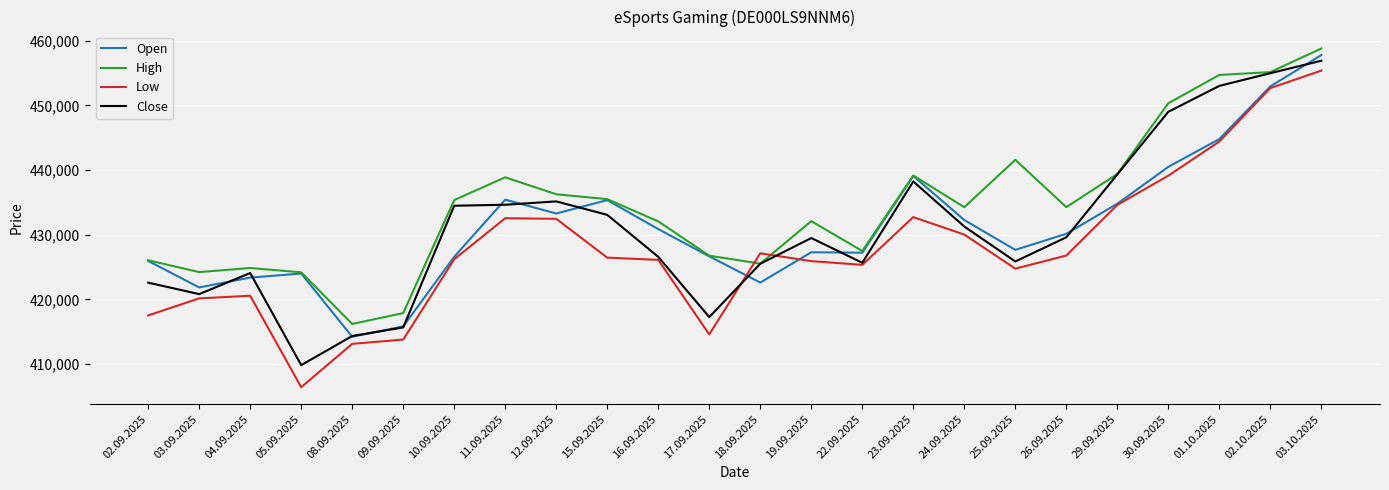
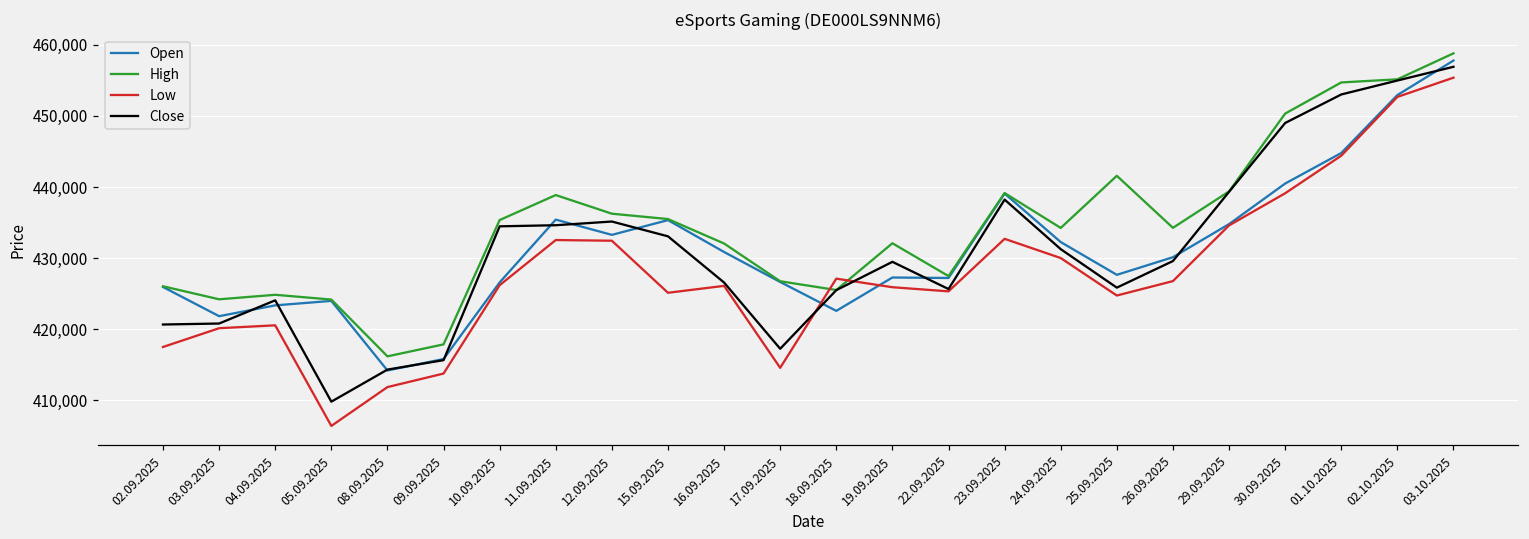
Close, 02.09.2025: 423,000 -> 421,000
Low, 08.09.2025: 413,000 -> 412,000
Low, 15.09.2025: 426,000 -> 425,000
